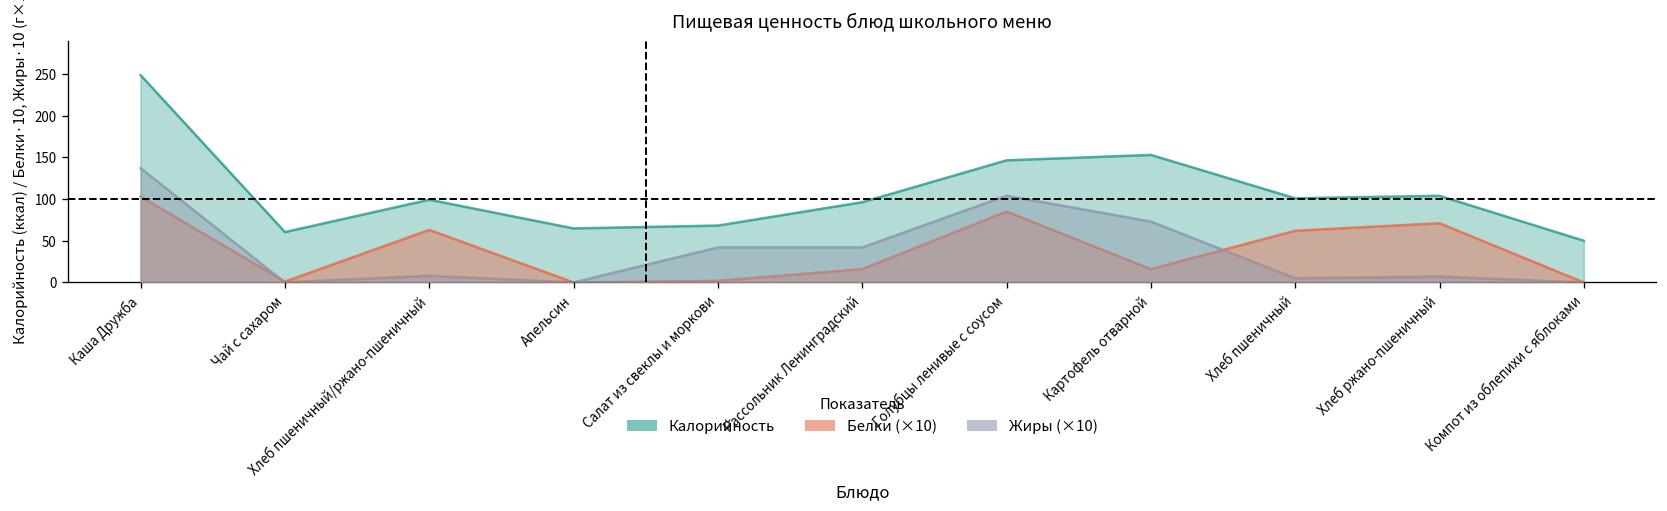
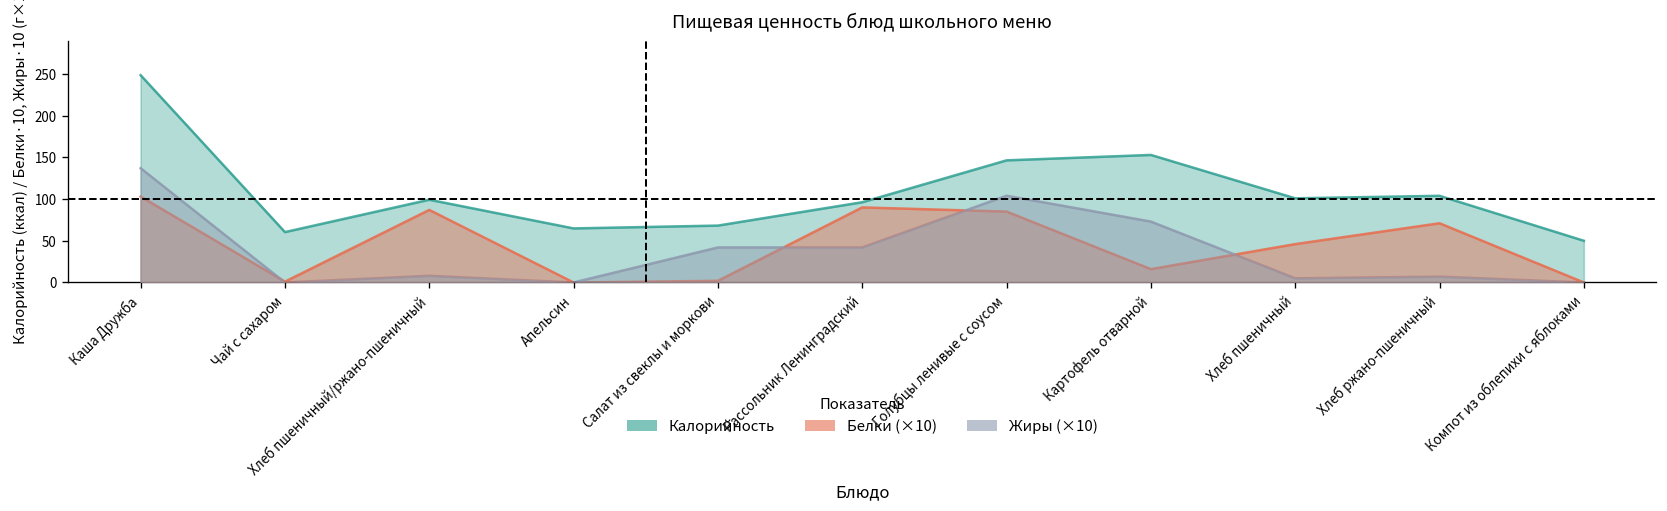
Белки (×10), Хлеб пшеничный/ржано-пшеничный: 60 -> 90
Белки (×10), Рассольник Ленинградский: 20 -> 90
Белки (×10), Хлеб пшеничный: 60 -> 50
